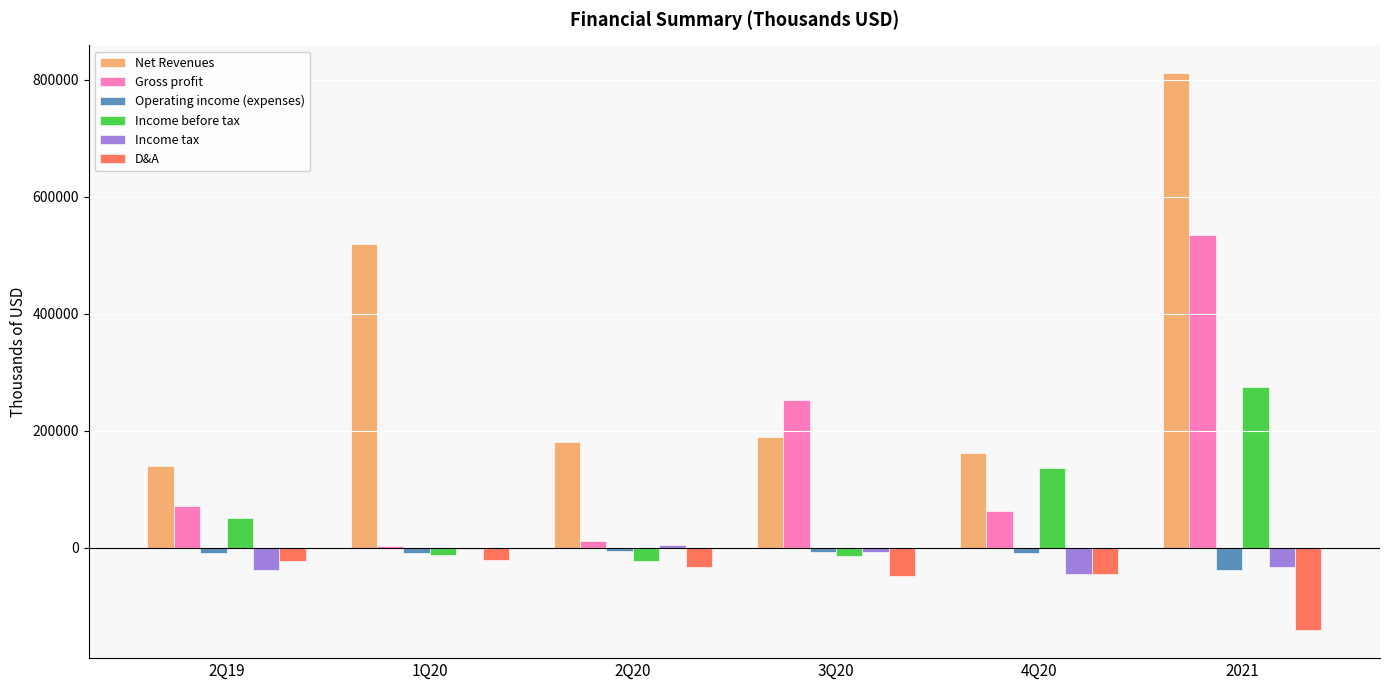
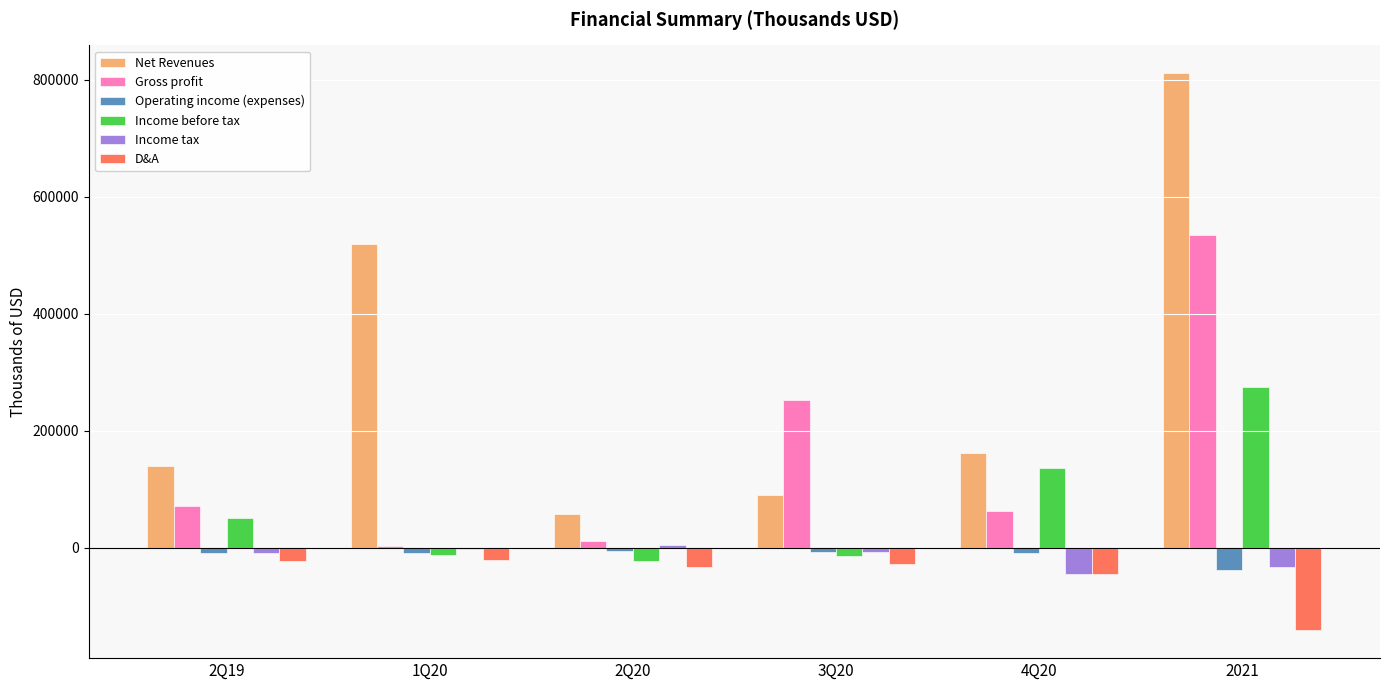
Income tax, 2Q19: -40000 -> -10000
Net Revenues, 2Q20: 180000 -> 60000
Net Revenues, 3Q20: 190000 -> 90000
D&A, 3Q20: -50000 -> -30000
